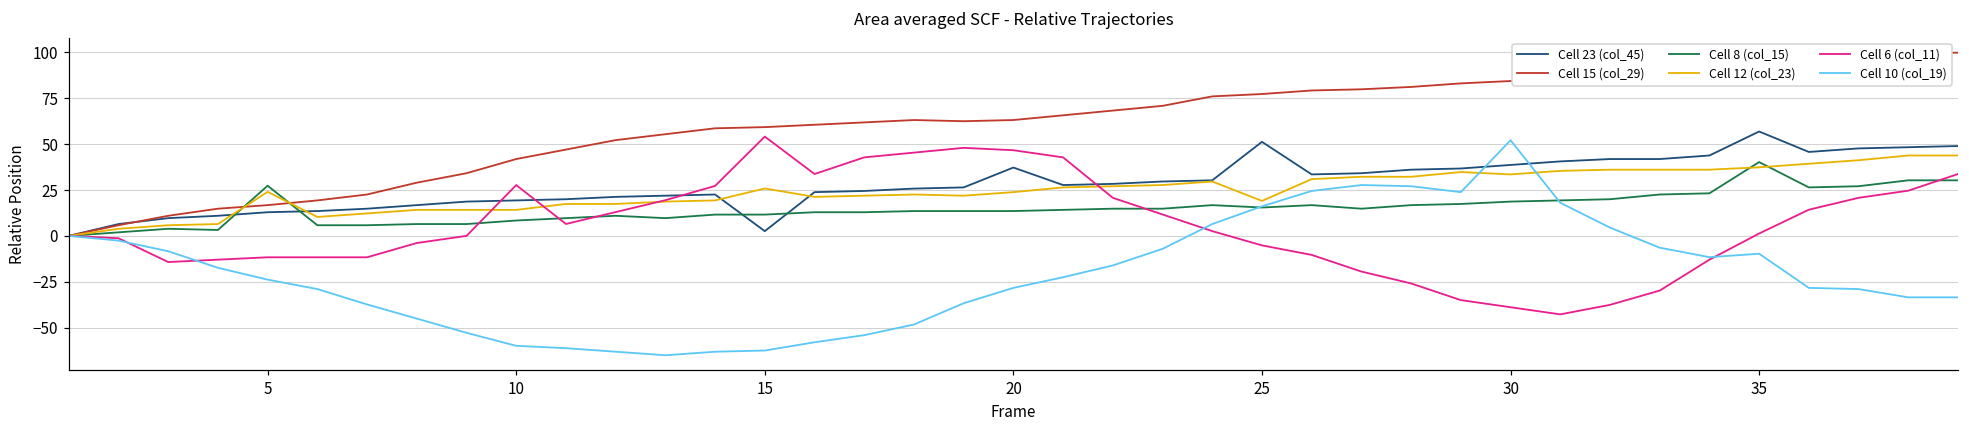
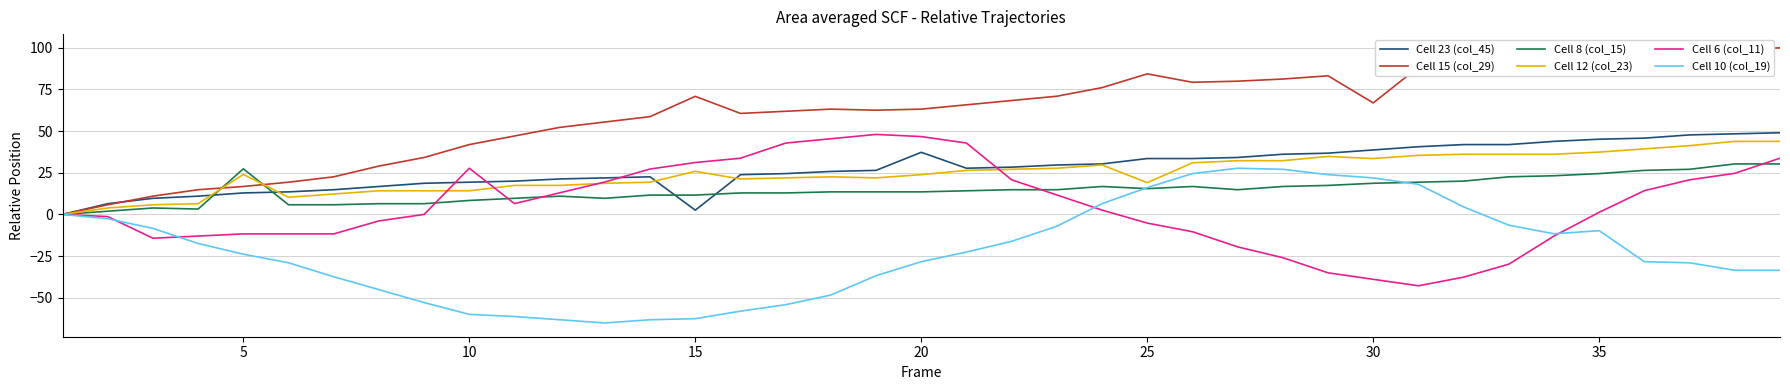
Cell 15 (col_29), 15: 59 -> 71
Cell 6 (col_11), 15: 54 -> 31
Cell 23 (col_45), 25: 51 -> 33
Cell 15 (col_29), 25: 77 -> 84
Cell 15 (col_29), 30: 84 -> 67
Cell 10 (col_19), 30: 52 -> 22
Cell 23 (col_45), 35: 57 -> 45
Cell 8 (col_15), 35: 40 -> 24
